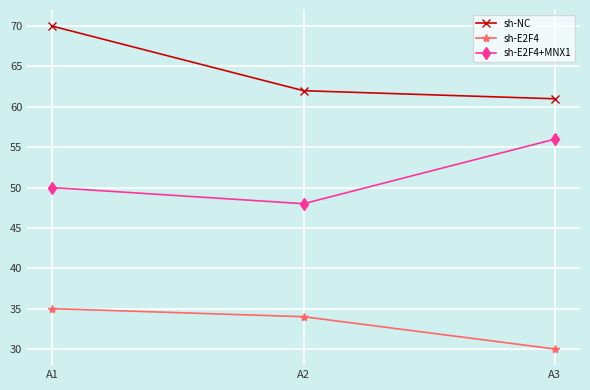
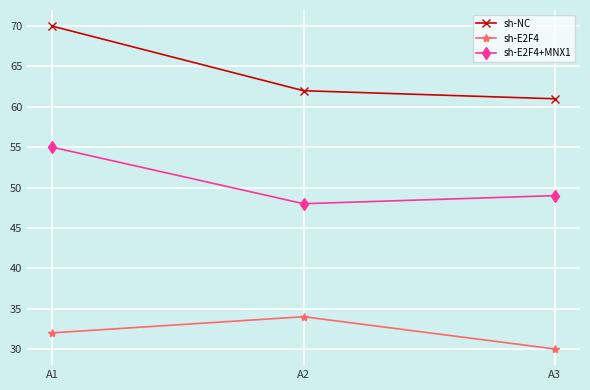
sh-E2F4, A1: 35 -> 32
sh-E2F4+MNX1, A1: 50 -> 55
sh-E2F4+MNX1, A3: 56 -> 49
